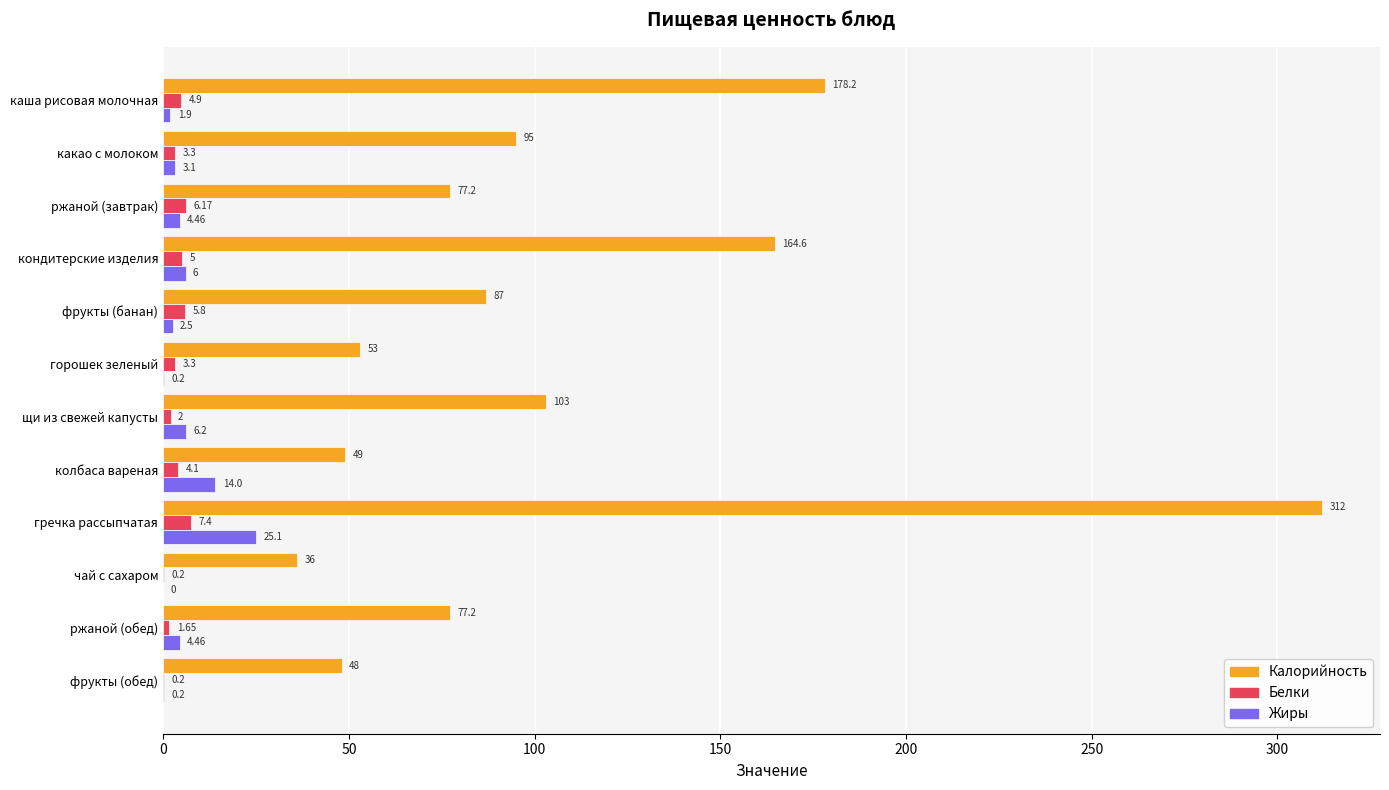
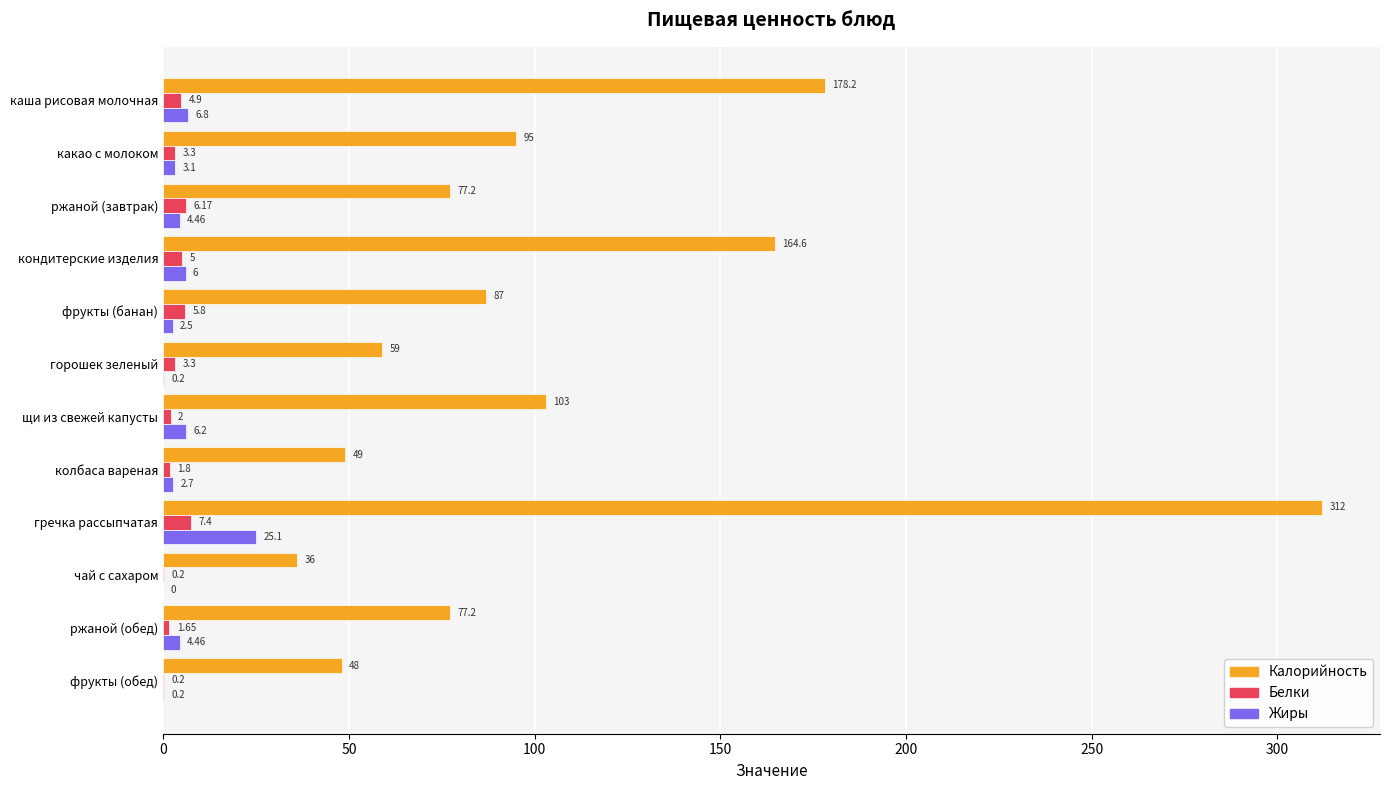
Жиры, каша рисовая молочная: 1.9 -> 6.8
Калорийность, горошек зеленый: 53 -> 59
Белки, колбаса вареная: 4.1 -> 1.8
Жиры, колбаса вареная: 14.0 -> 2.7
